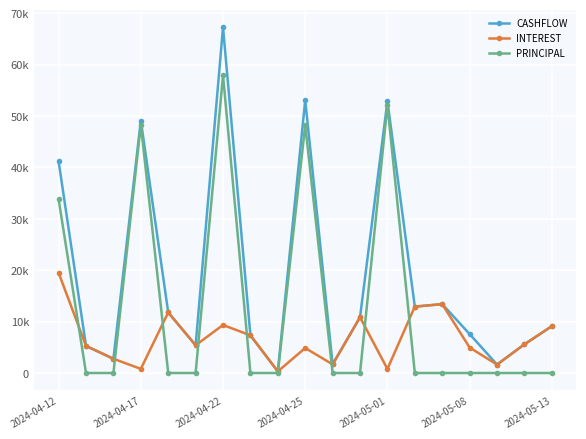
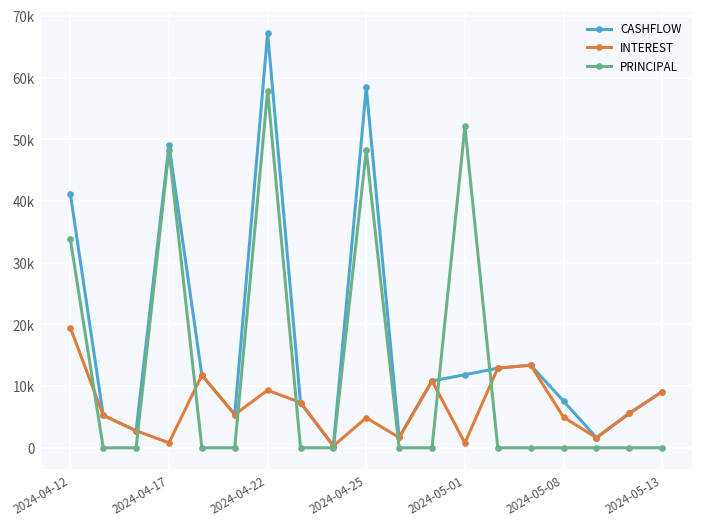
CASHFLOW, 2024-04-25: 53000 -> 58000
CASHFLOW, 2024-05-01: 53000 -> 12000
